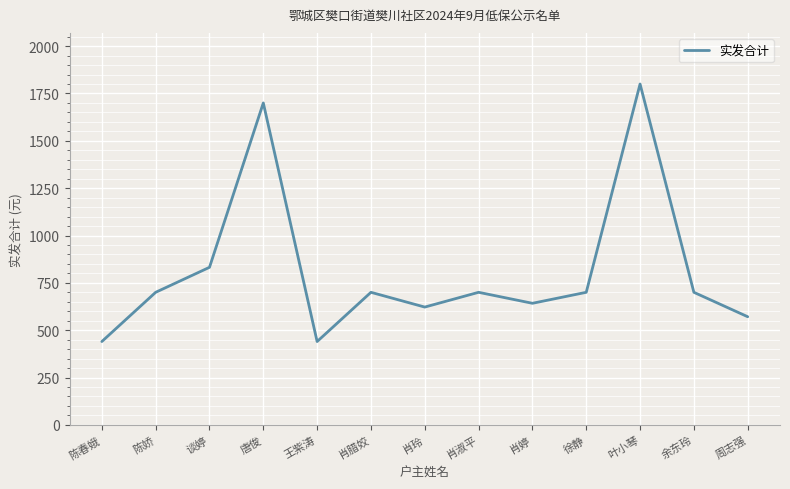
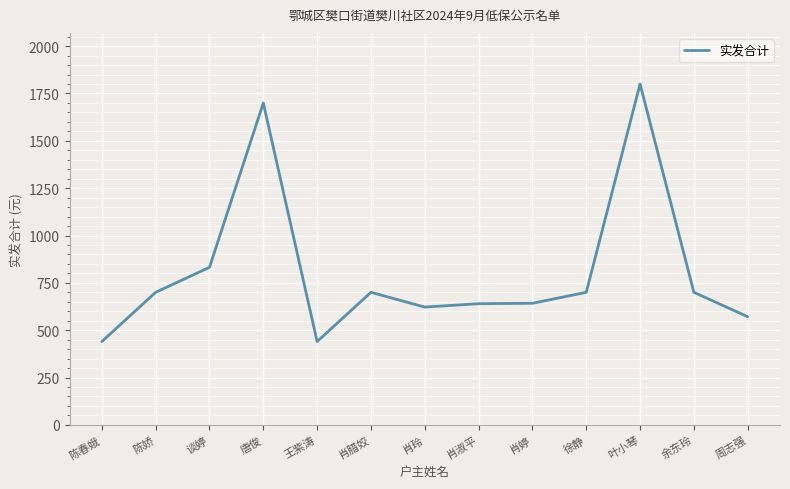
肖淑平: 700 -> 640
